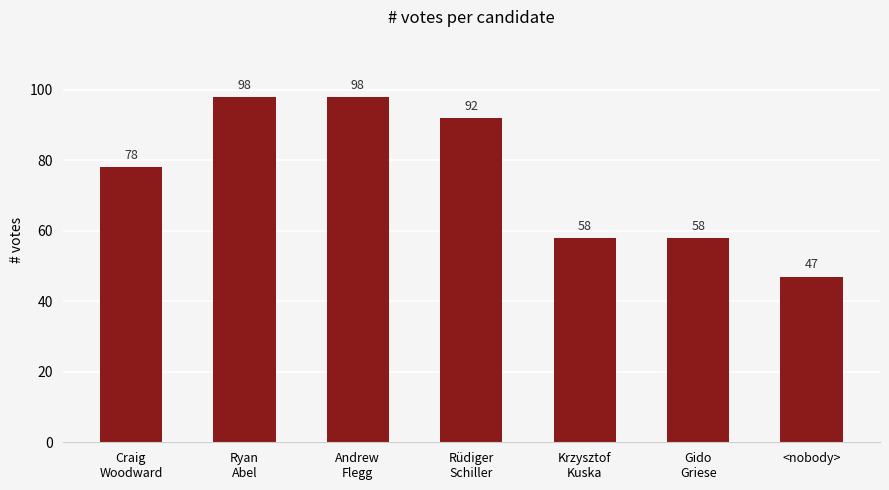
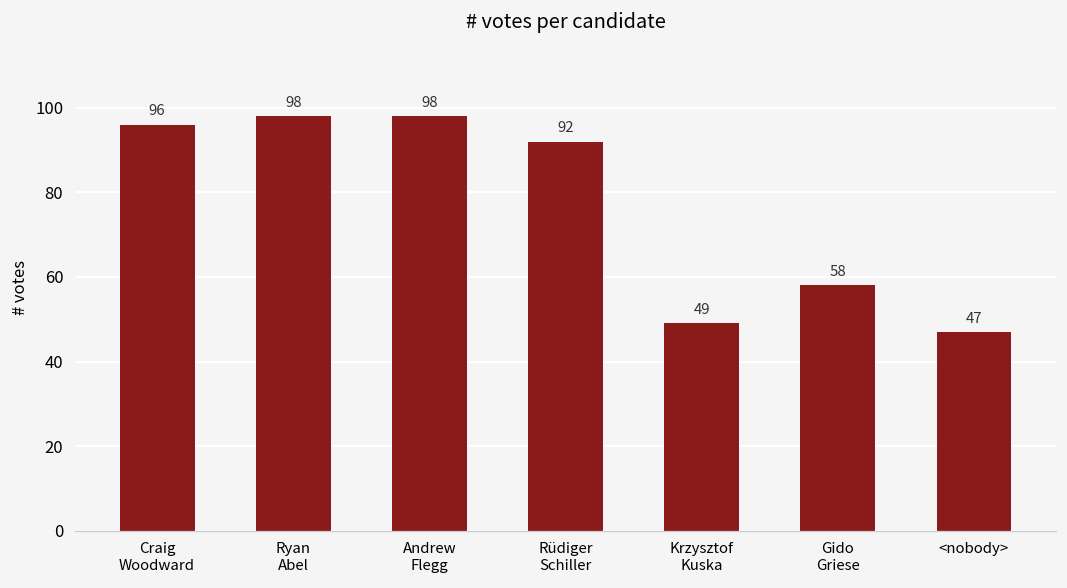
Craig Woodward: 78 -> 96
Krzysztof Kuska: 58 -> 49
